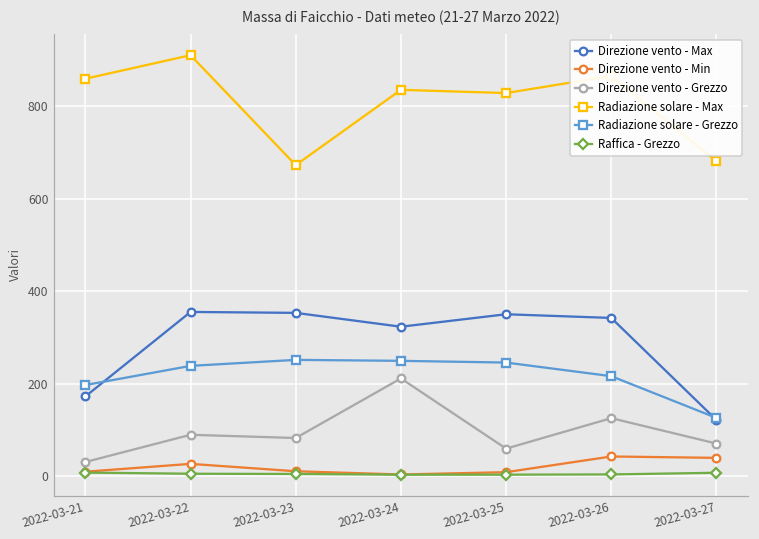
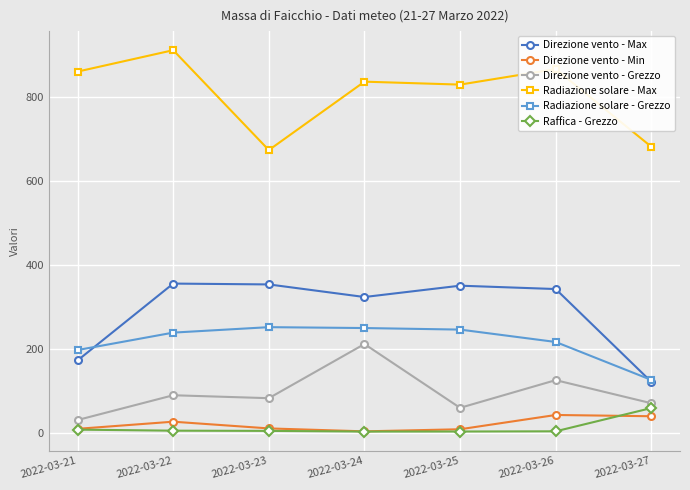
Raffica - Grezzo, 2022-03-27: 10 -> 60
